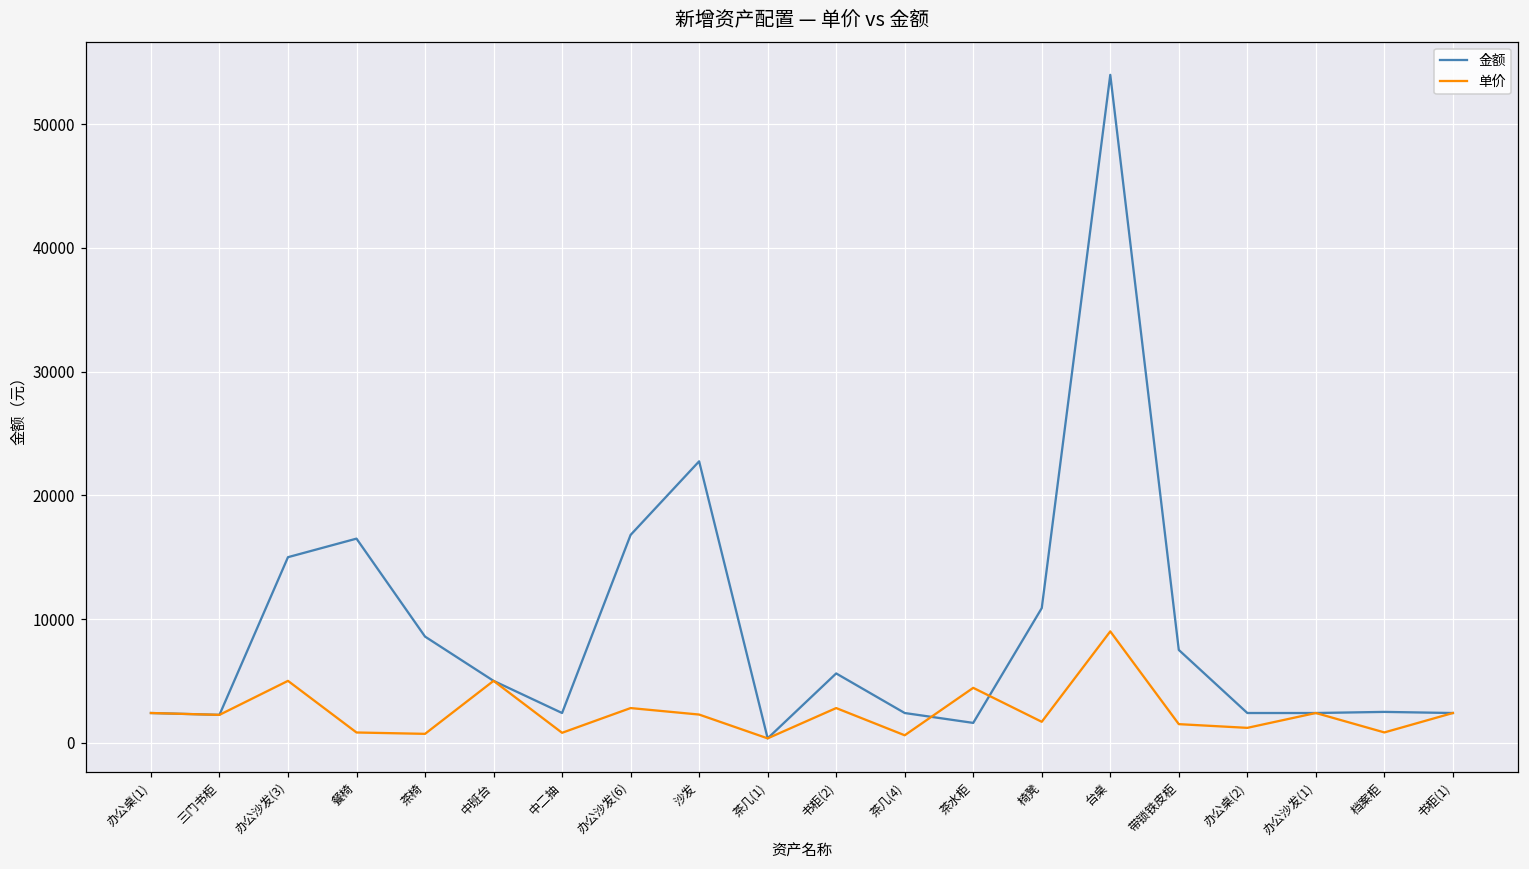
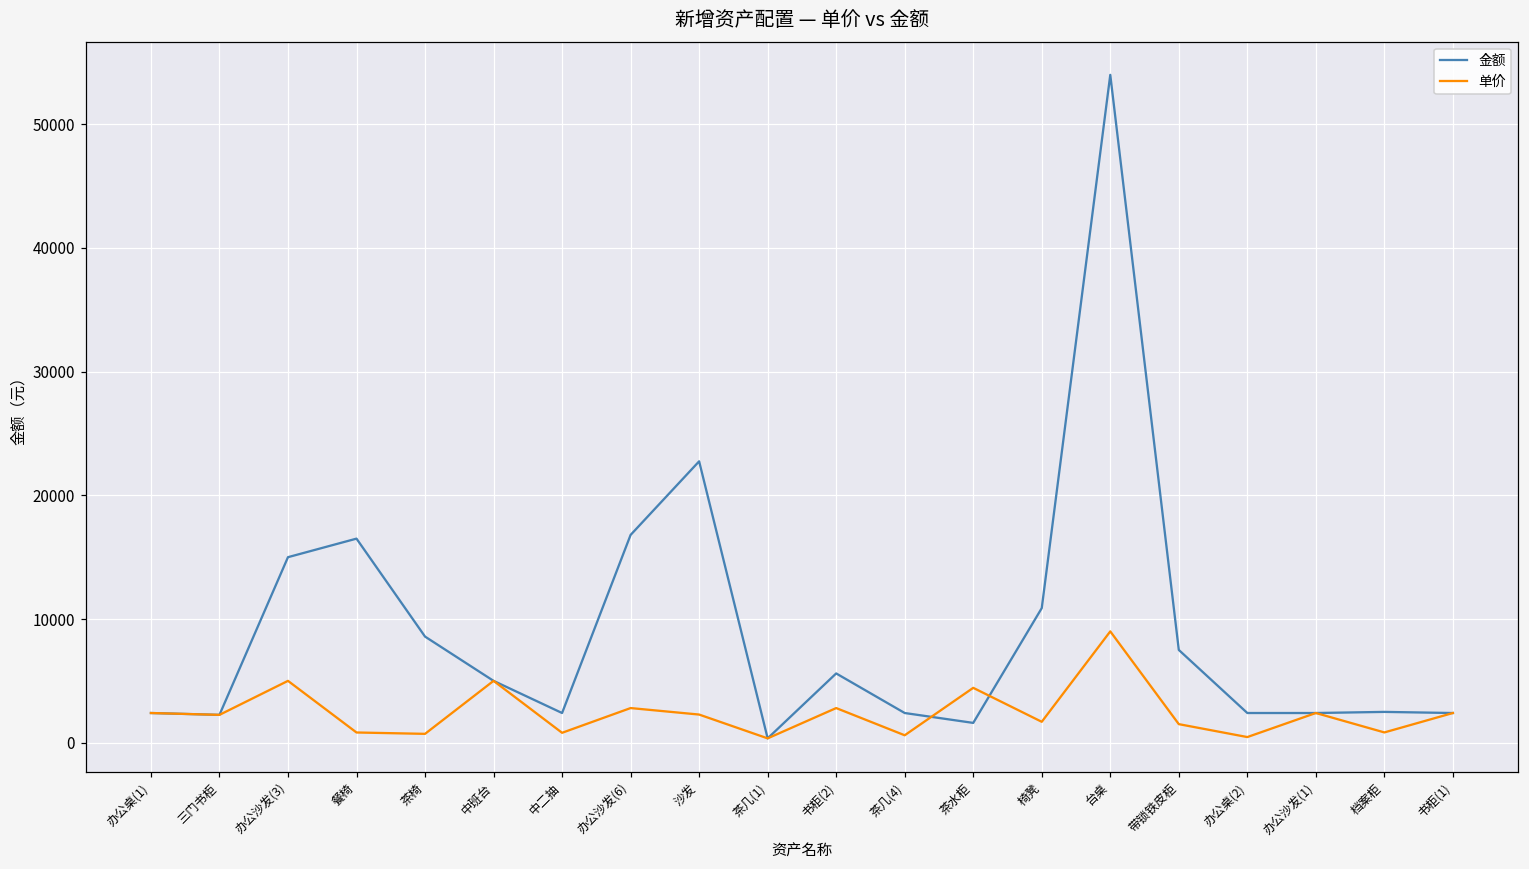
单价, 办公桌(2): 1200 -> 500
